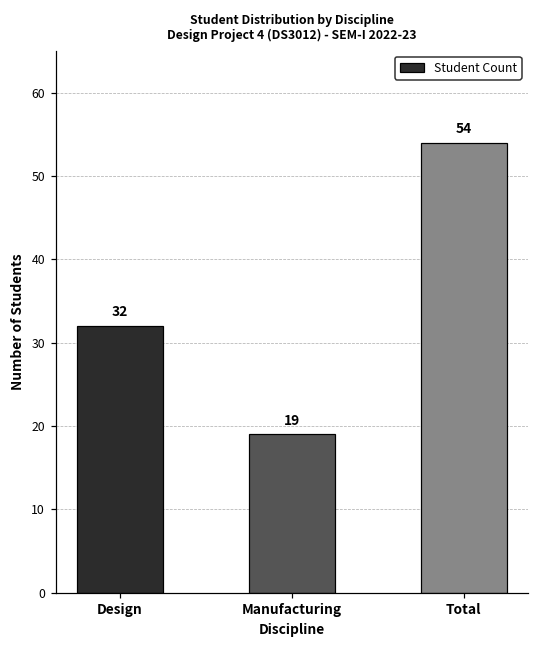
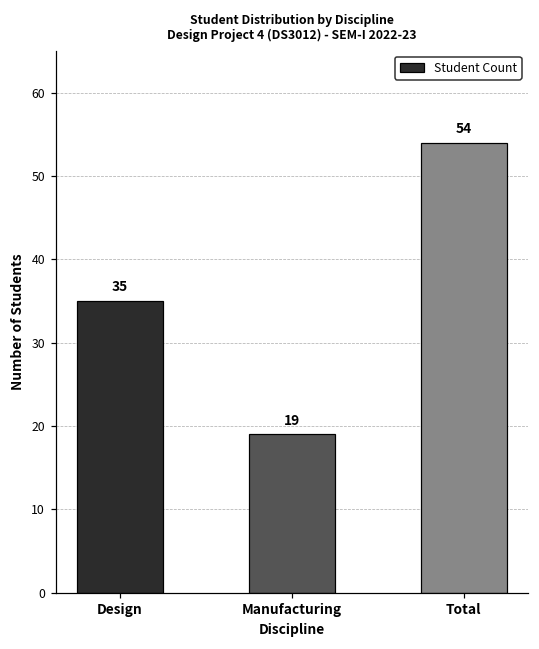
Design: 32 -> 35
